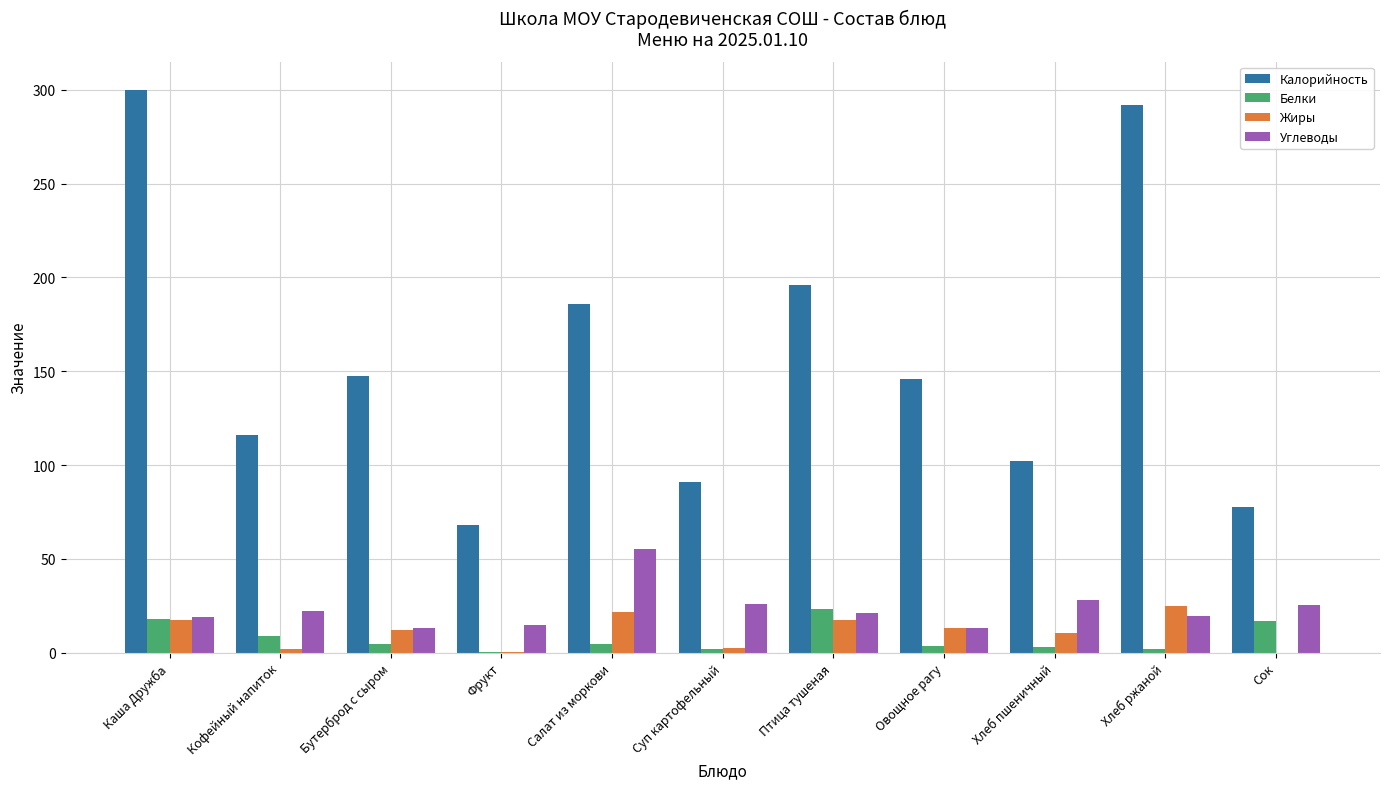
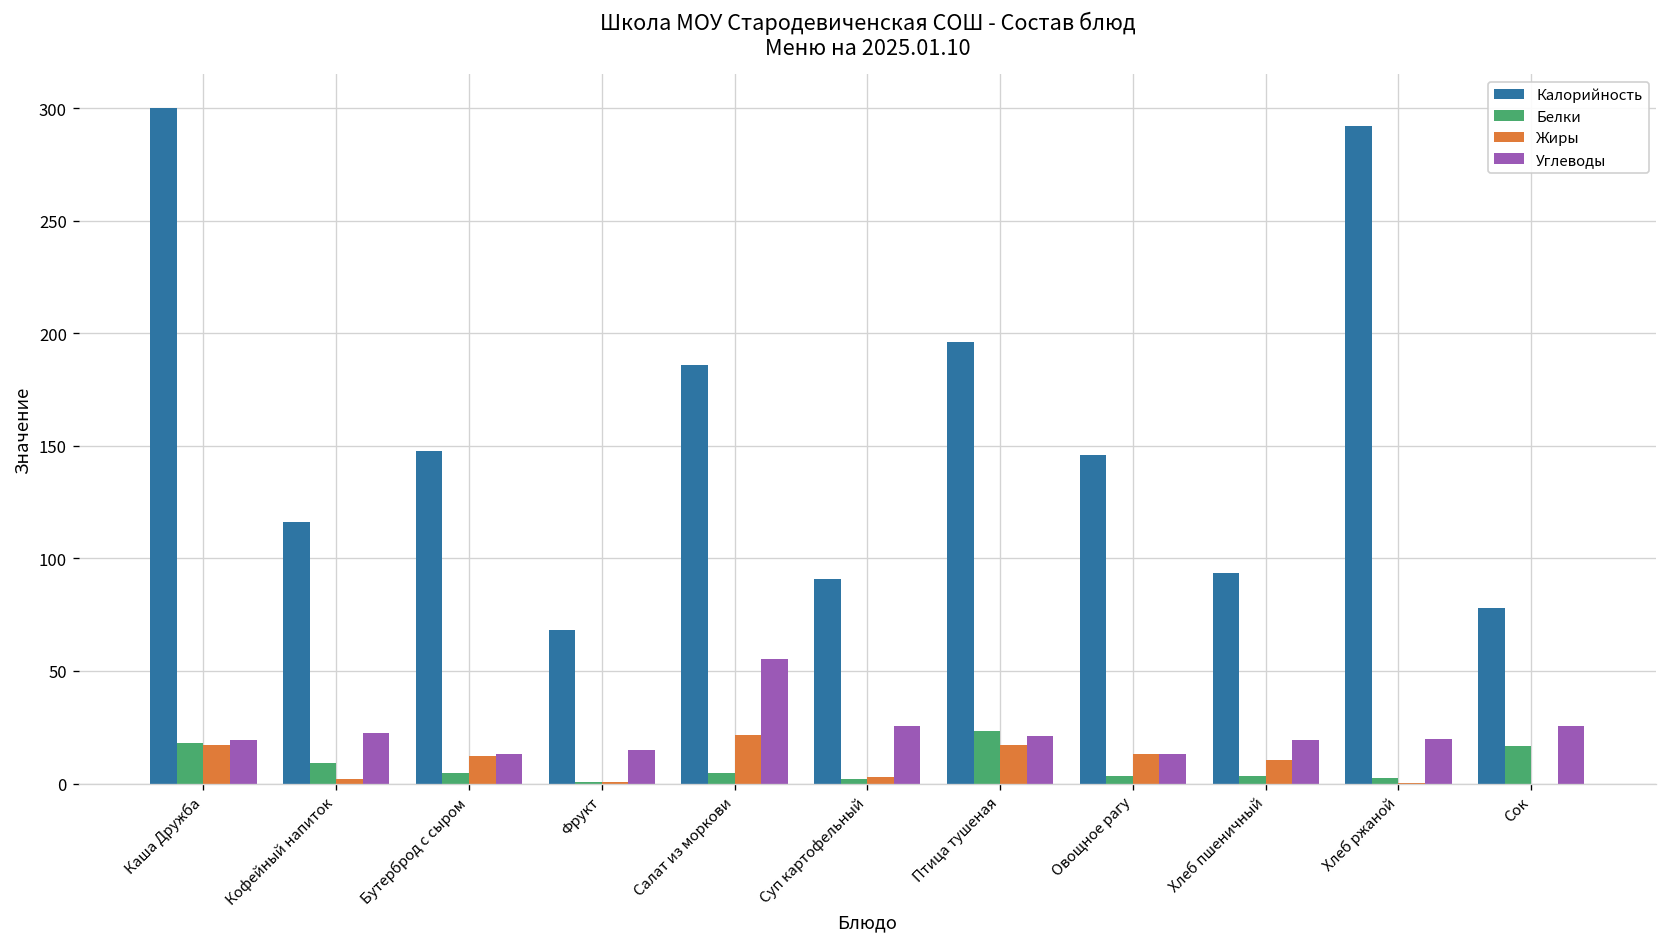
Калорийность, Хлеб пшеничный: 102 -> 94
Углеводы, Хлеб пшеничный: 28 -> 19
Жиры, Хлеб ржаной: 25 -> 0
